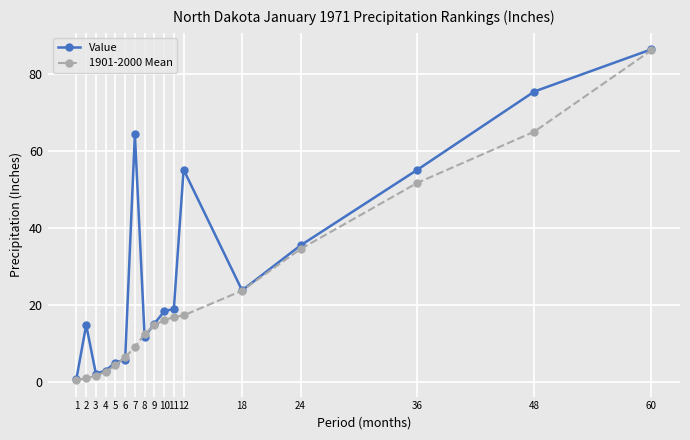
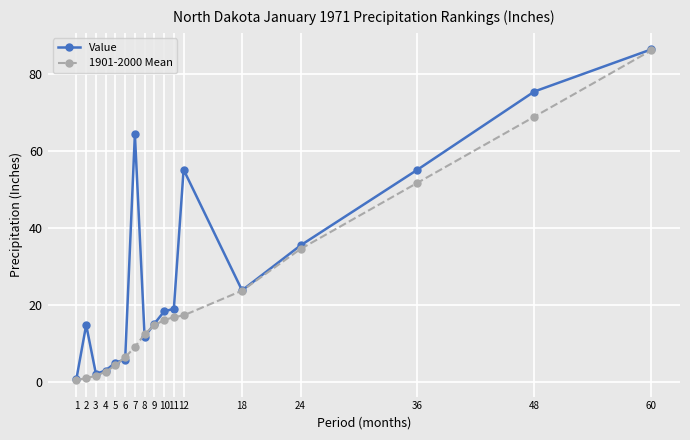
1901-2000 Mean, 48: 65 -> 69
